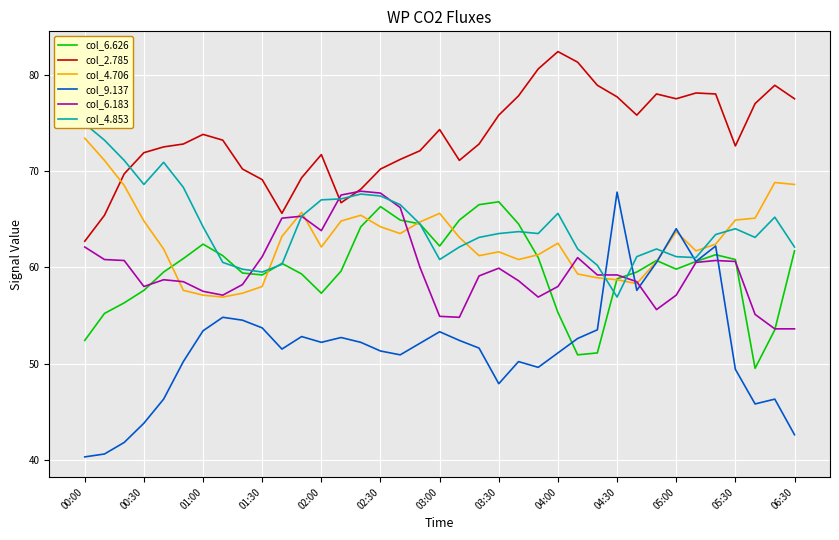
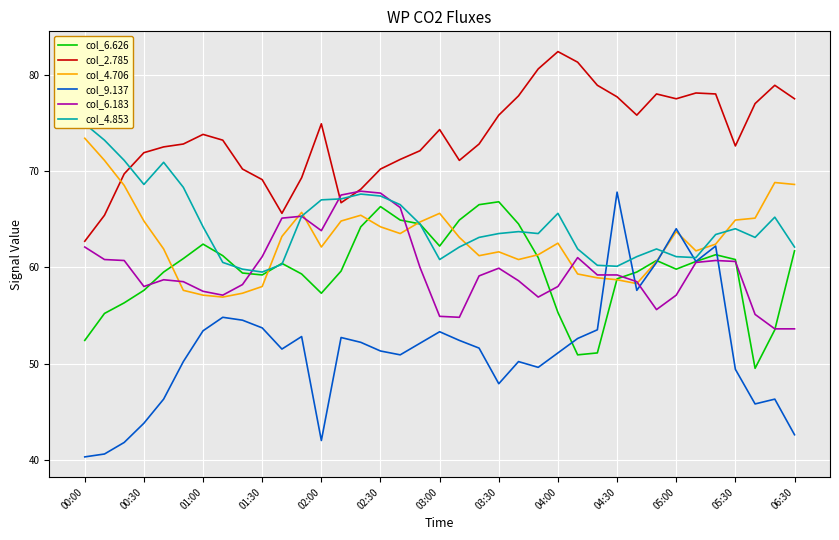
col_2.785, 02:00: 72 -> 75
col_9.137, 02:00: 52 -> 42
col_4.853, 04:30: 57 -> 60
